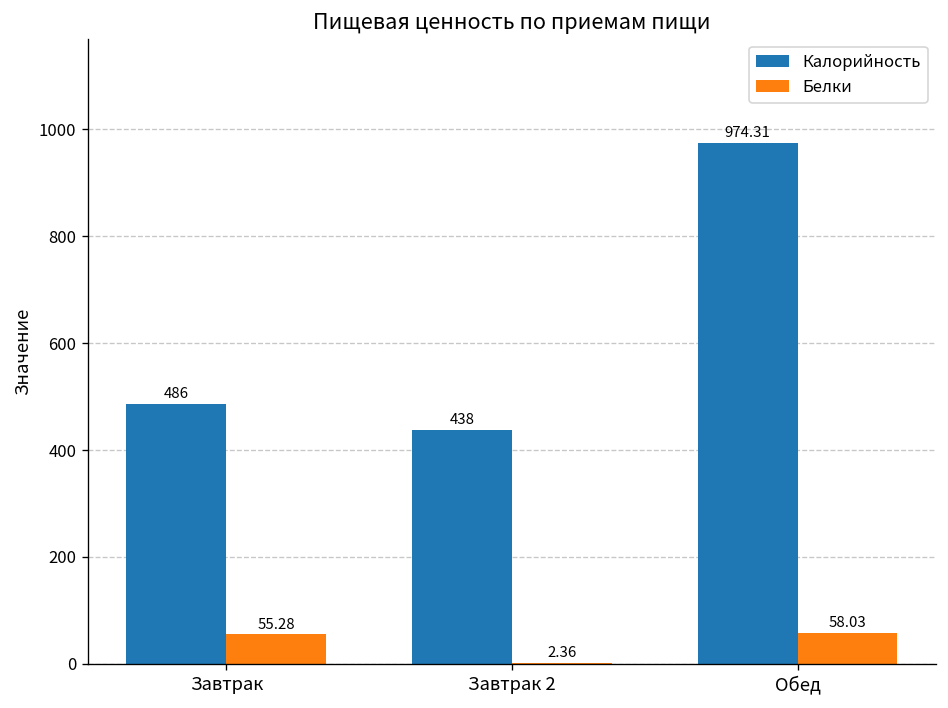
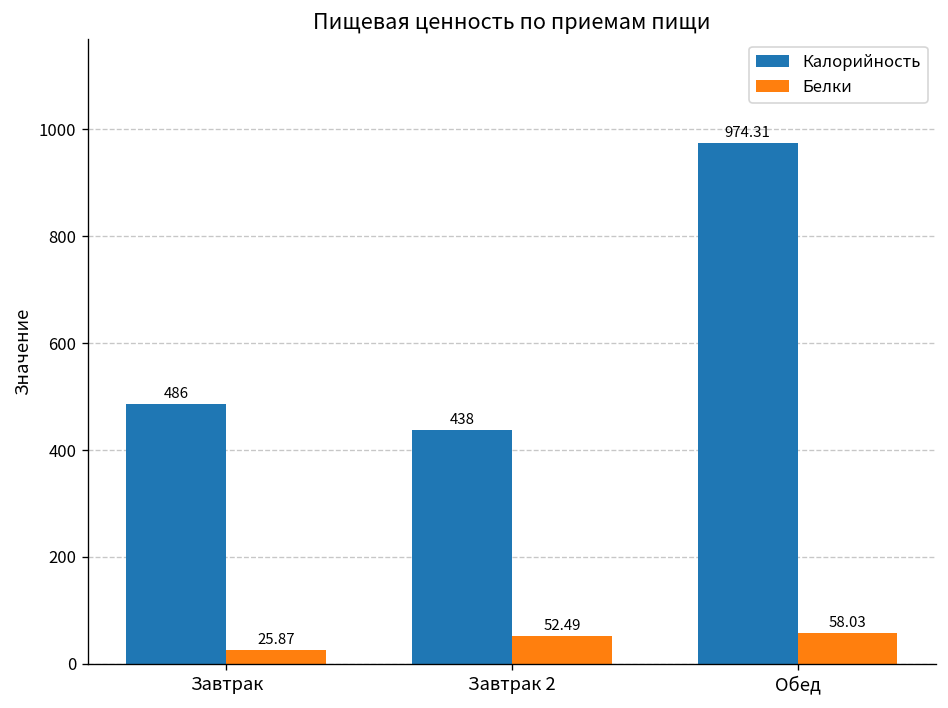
Белки, Завтрак: 55.28 -> 25.87
Белки, Завтрак 2: 2.36 -> 52.49
